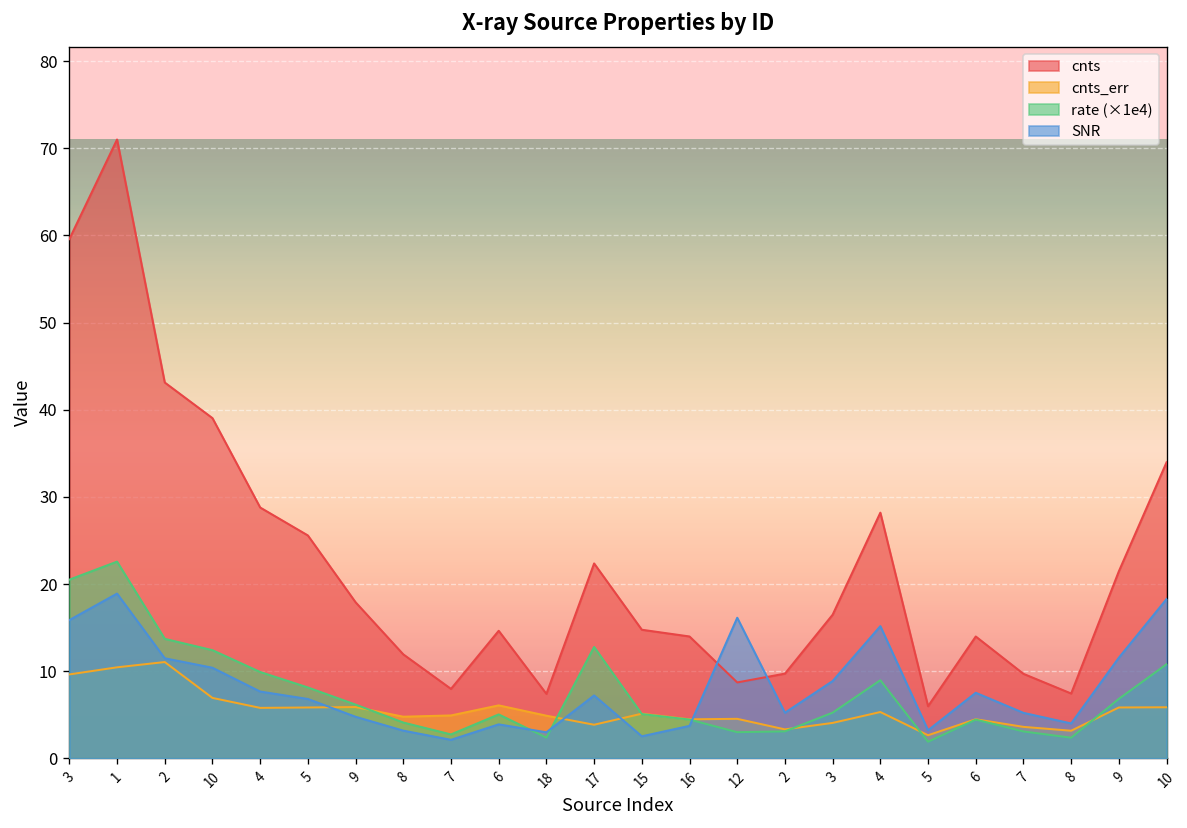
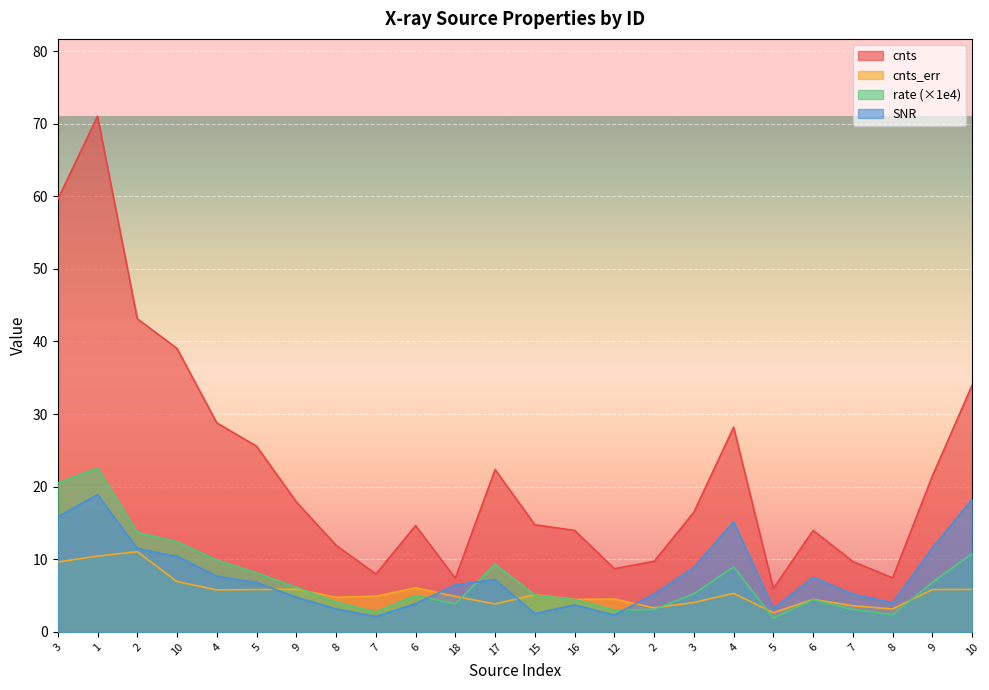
rate (×1e4), 18: 2 -> 4
SNR, 18: 3 -> 6
rate (×1e4), 17: 13 -> 9
SNR, 12: 16 -> 2
